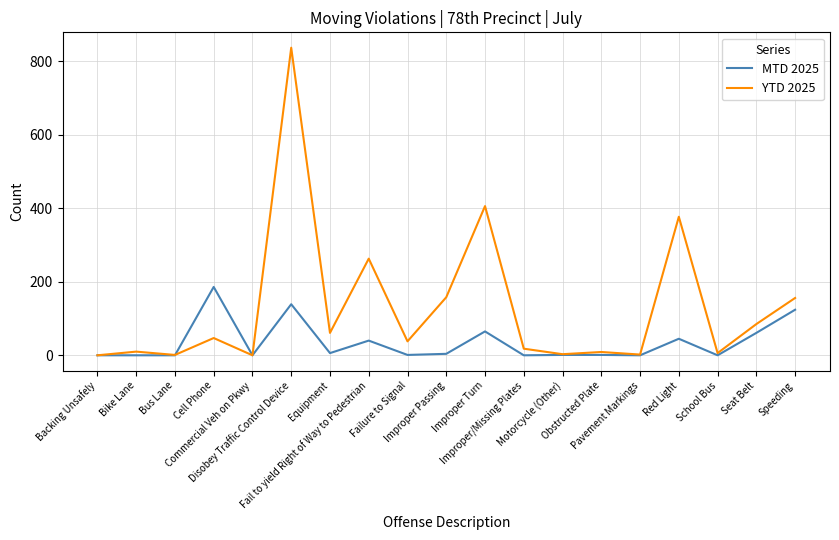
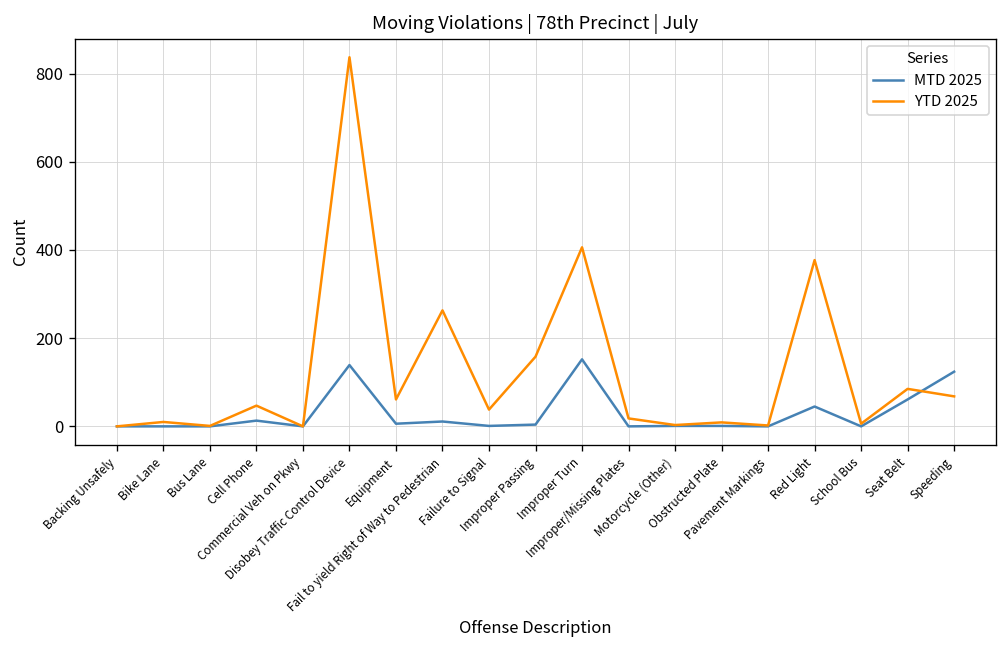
MTD 2025, Cell Phone: 190 -> 10
MTD 2025, Fail to yield Right of Way to Pedestrian: 40 -> 10
MTD 2025, Improper Turn: 70 -> 150
YTD 2025, Speeding: 160 -> 70
